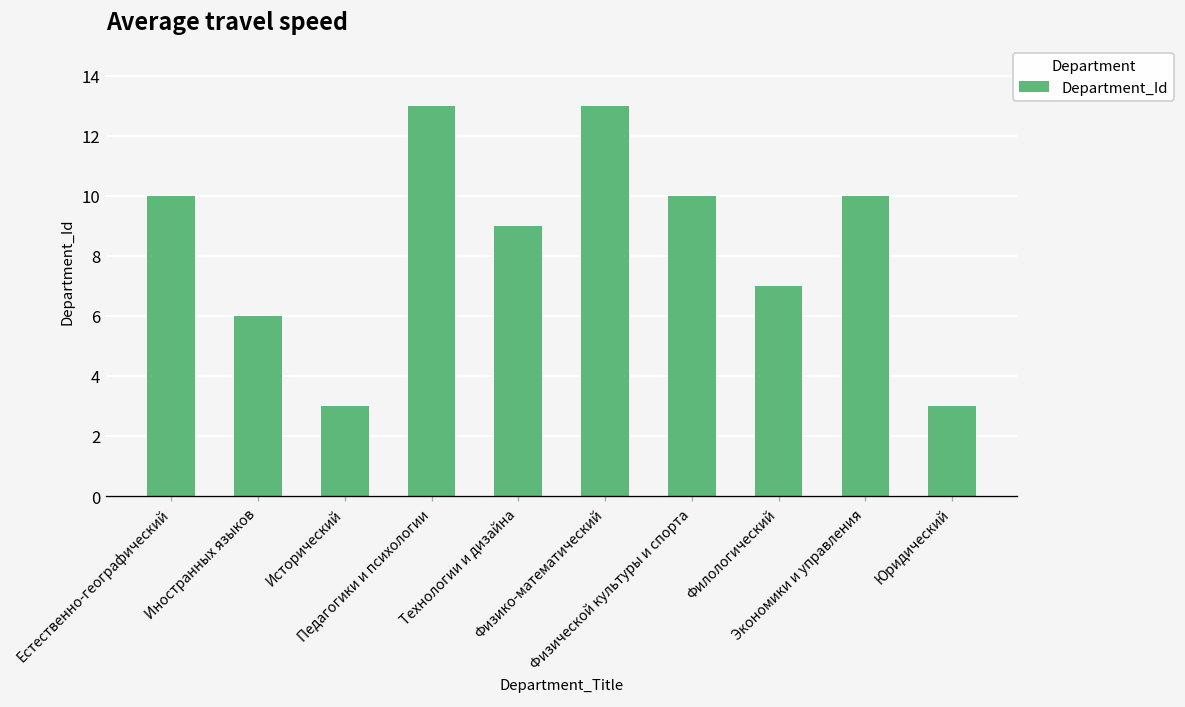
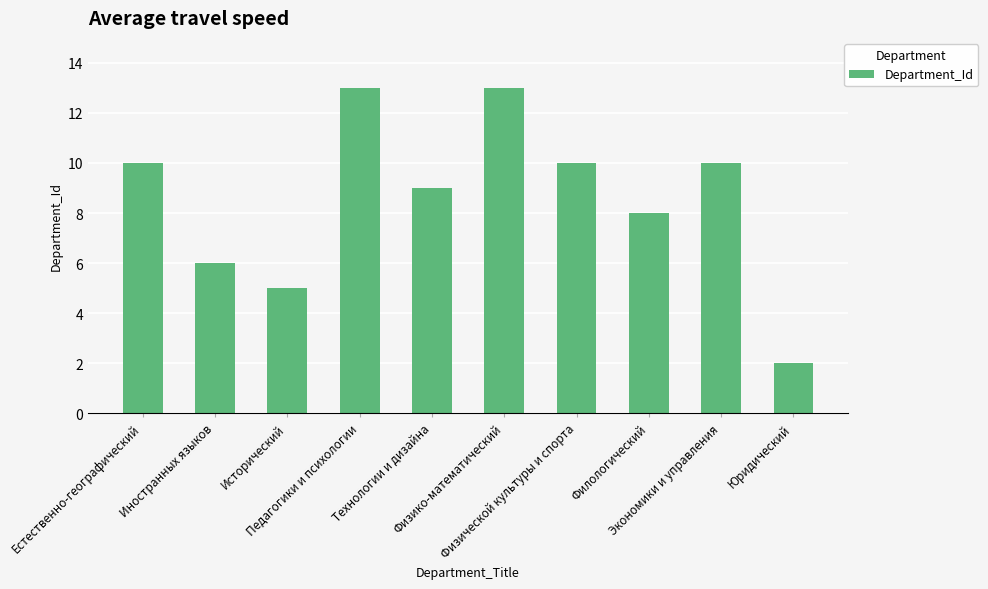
Исторический: 3 -> 5
Филологический: 7 -> 8
Юридический: 3 -> 2
